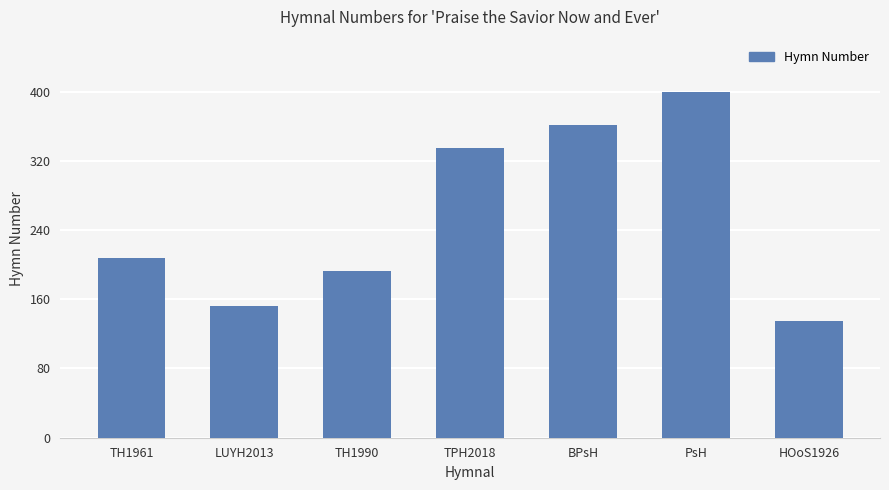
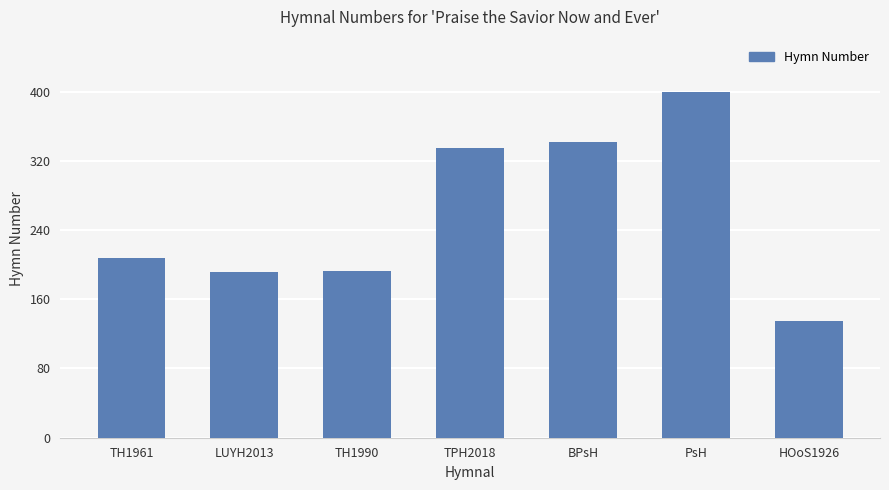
LUYH2013: 150 -> 190
BPsH: 360 -> 340
